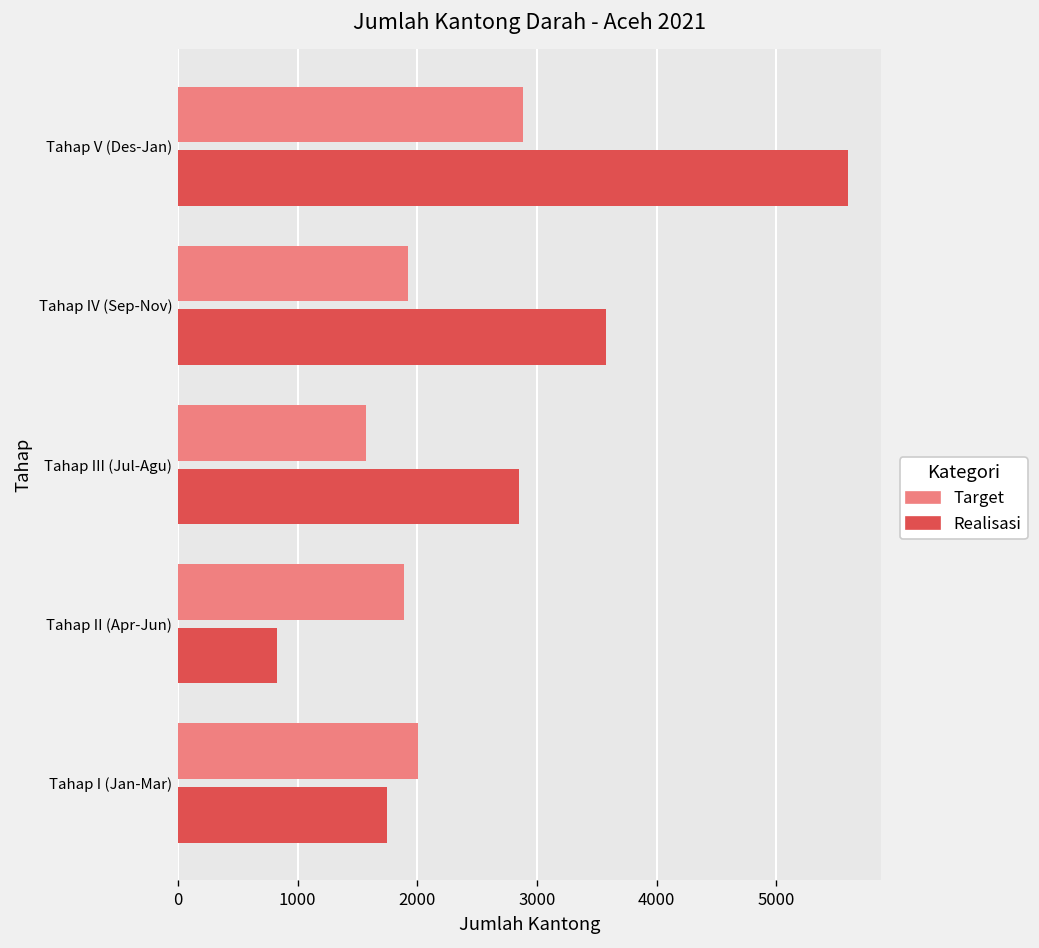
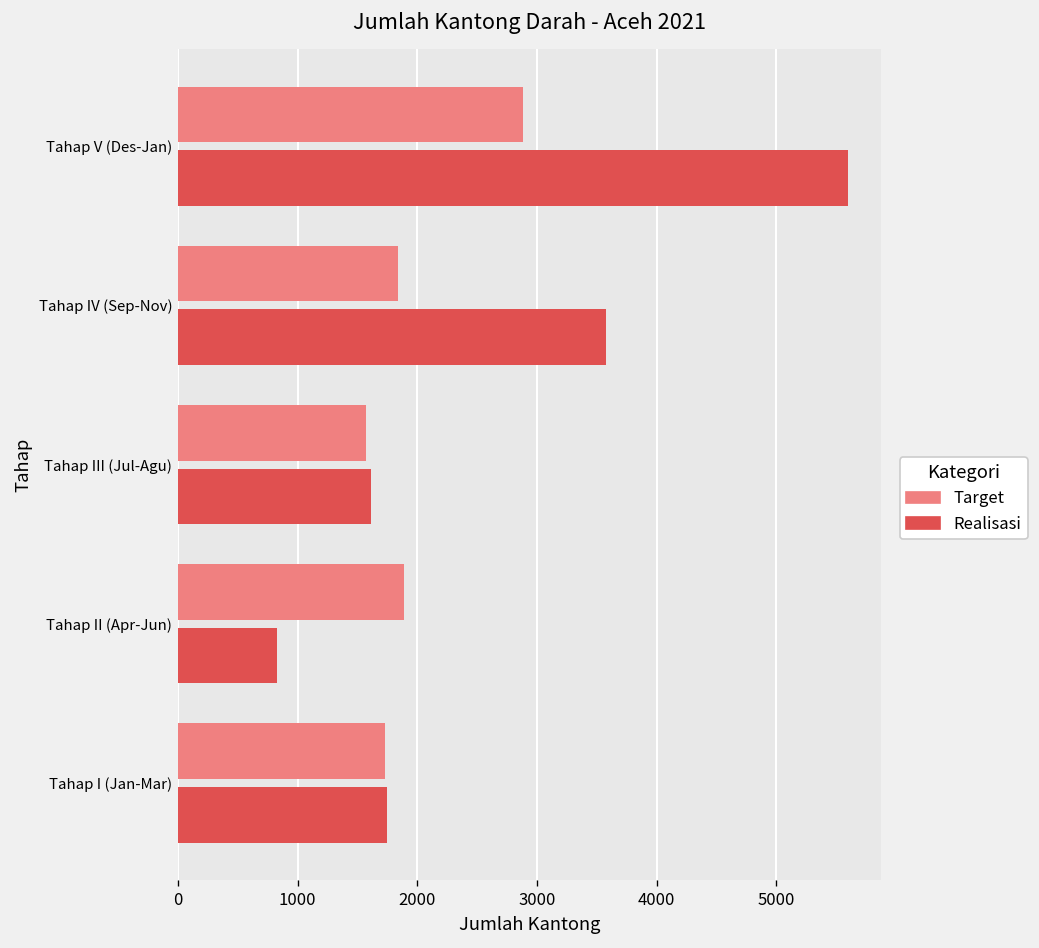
Target, Tahap IV (Sep-Nov): 1900 -> 1800
Realisasi, Tahap III (Jul-Agu): 2800 -> 1600
Target, Tahap I (Jan-Mar): 2000 -> 1700
